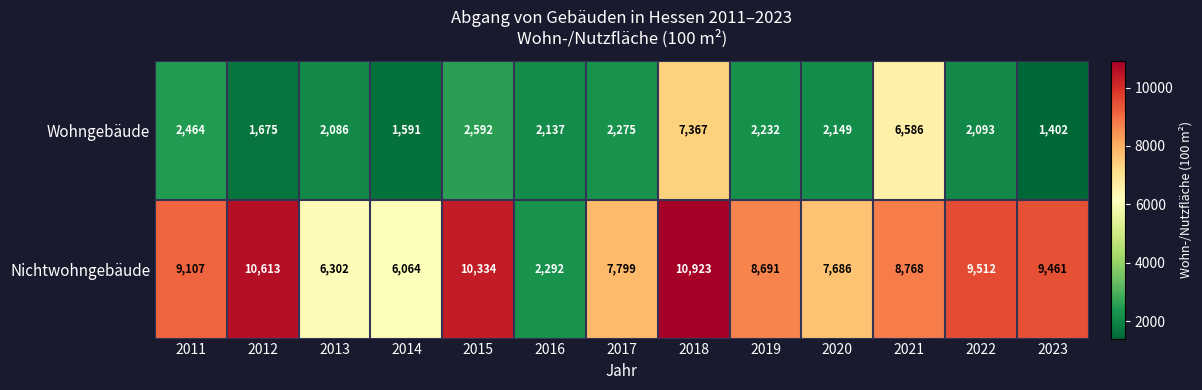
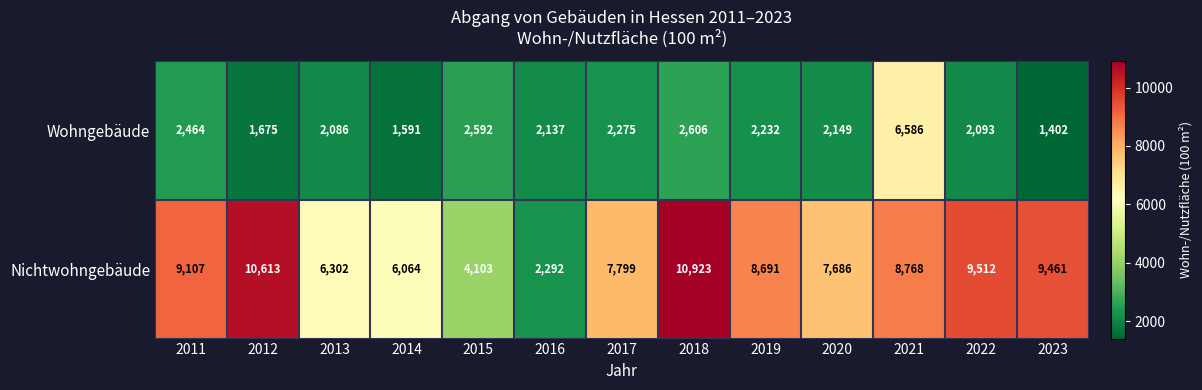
Wohngebäude, 2018: 7,367 -> 2,606
Nichtwohngebäude, 2015: 10,334 -> 4,103
